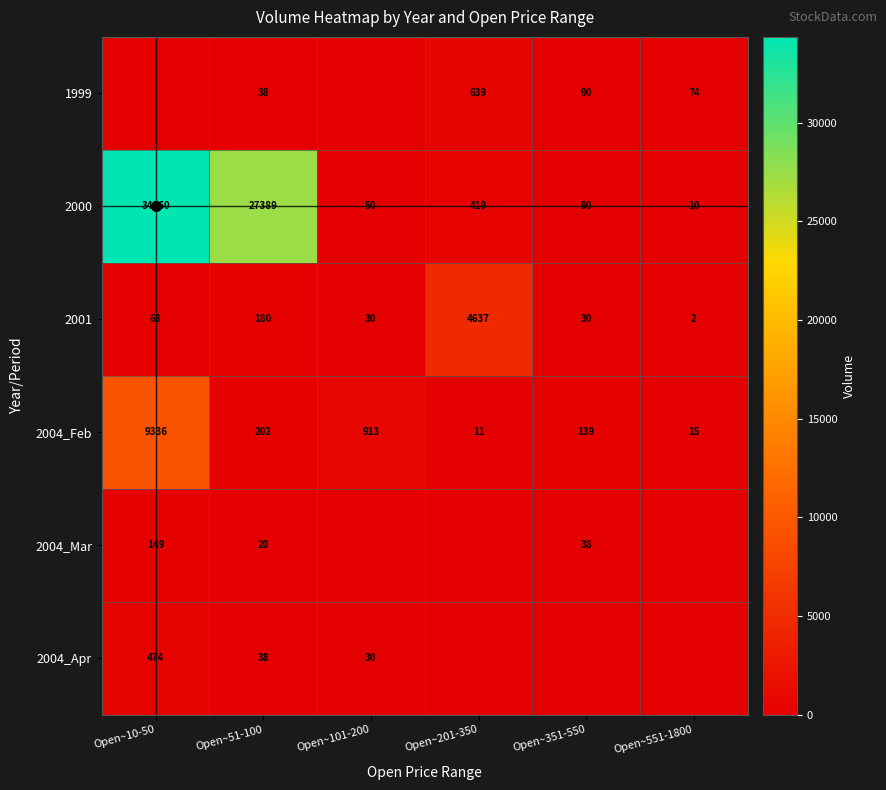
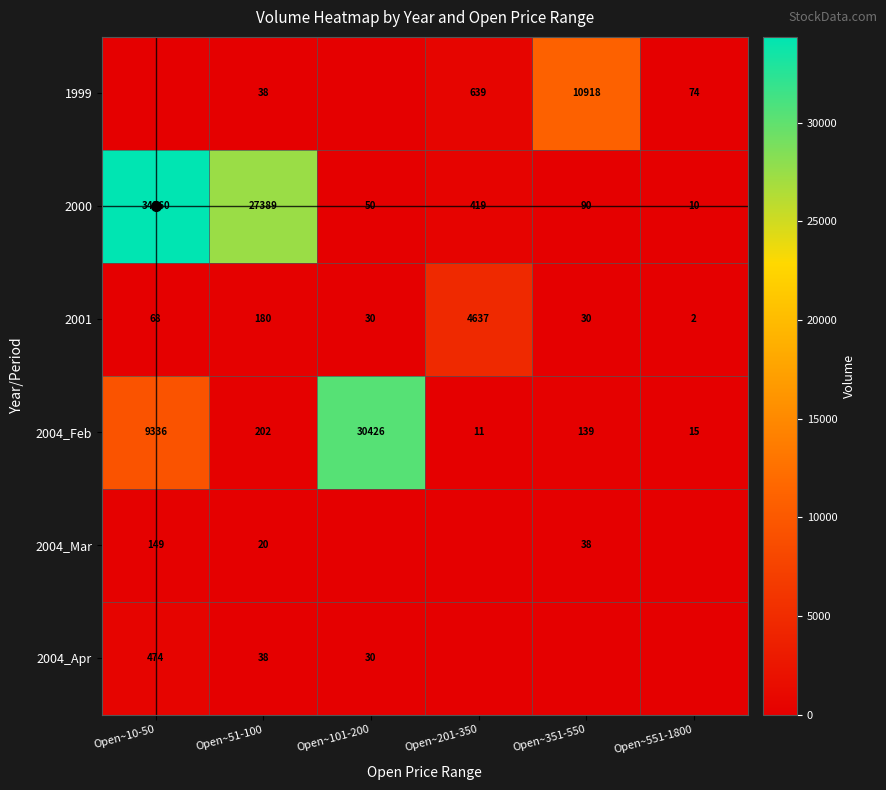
1999, Open~351-550: 90 -> 10918
2004_Feb, Open~101-200: 913 -> 30426
